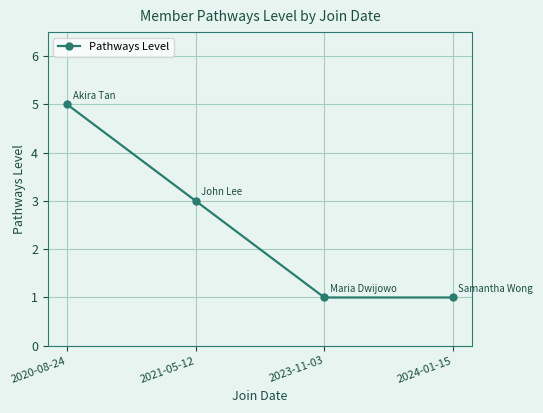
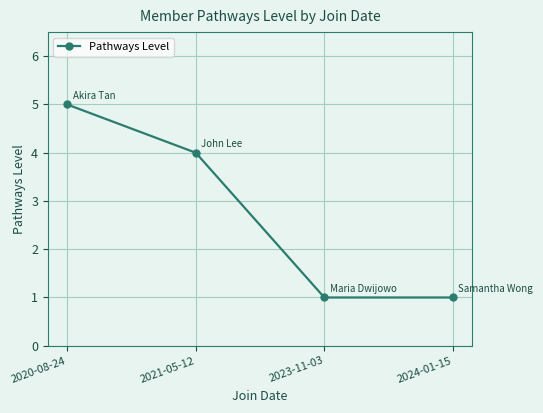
2021-05-12: 3 -> 4
